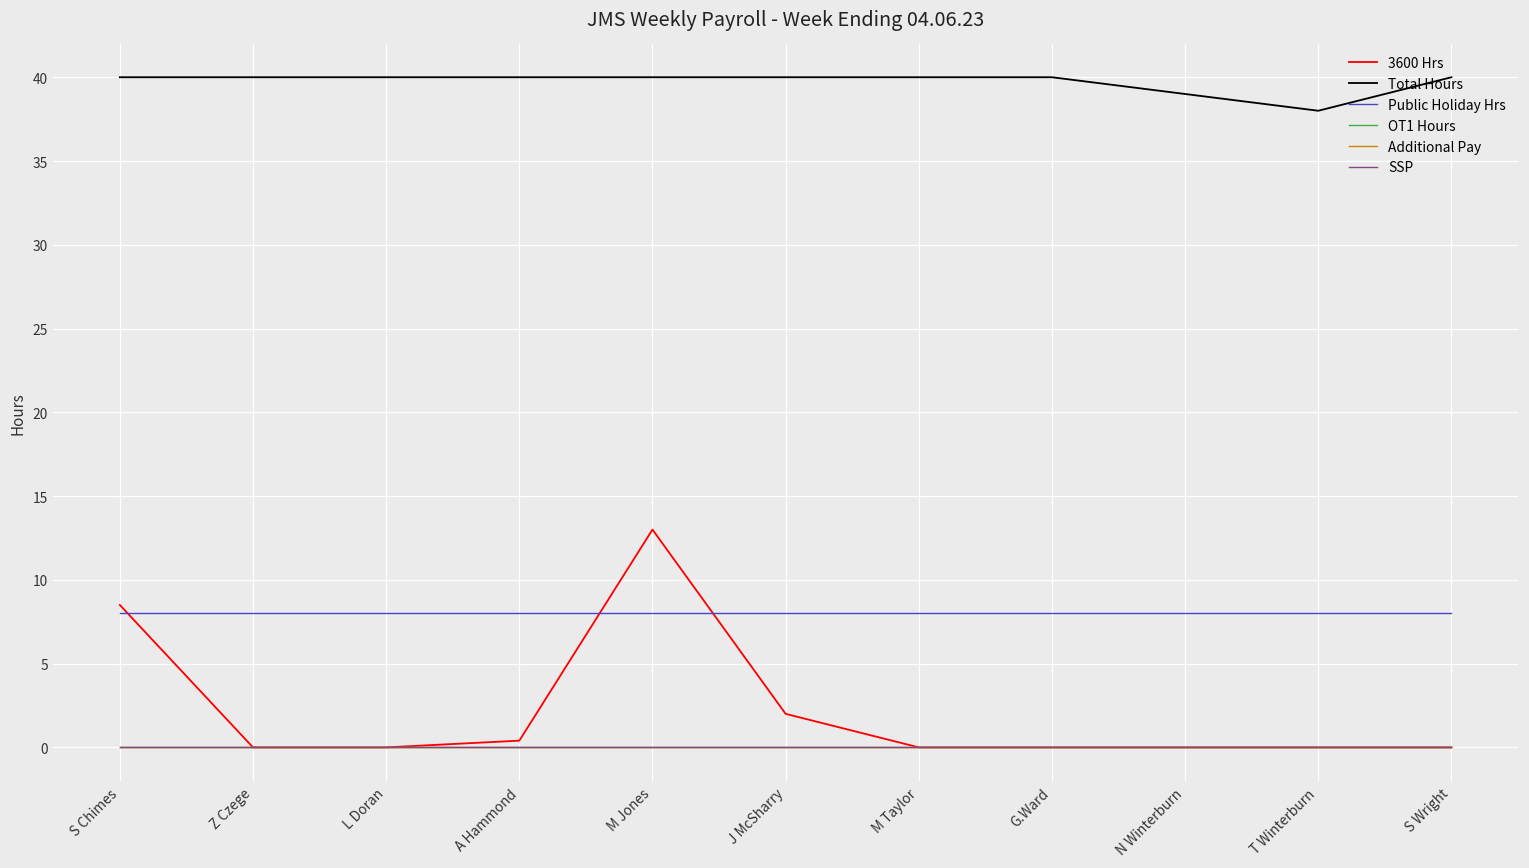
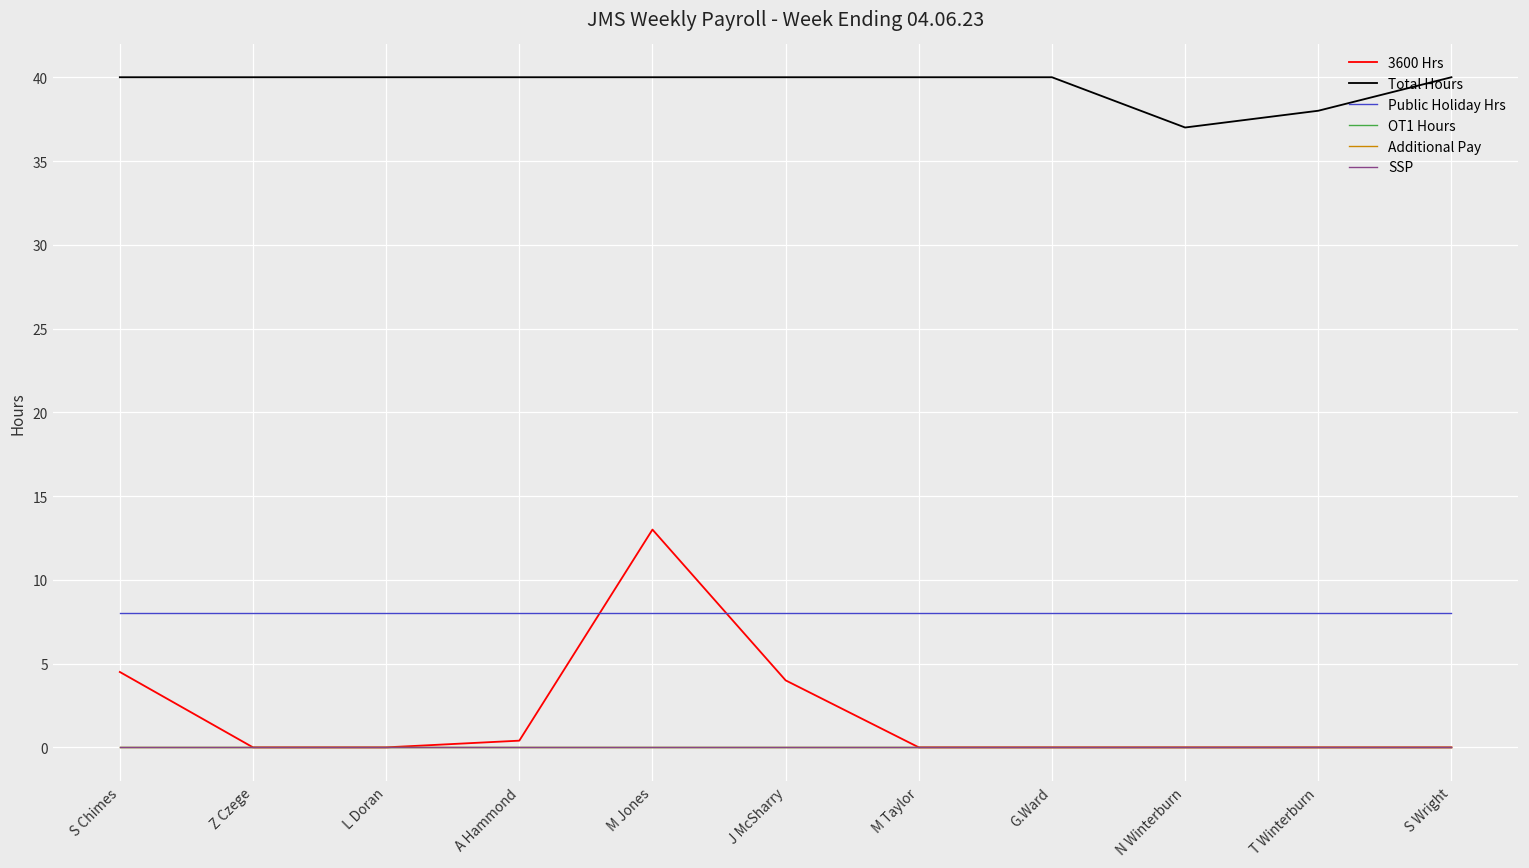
3600 Hrs, S Chimes: 8.5 -> 4.5
3600 Hrs, J McSharry: 2 -> 4
Total Hours, N Winterburn: 39 -> 37
